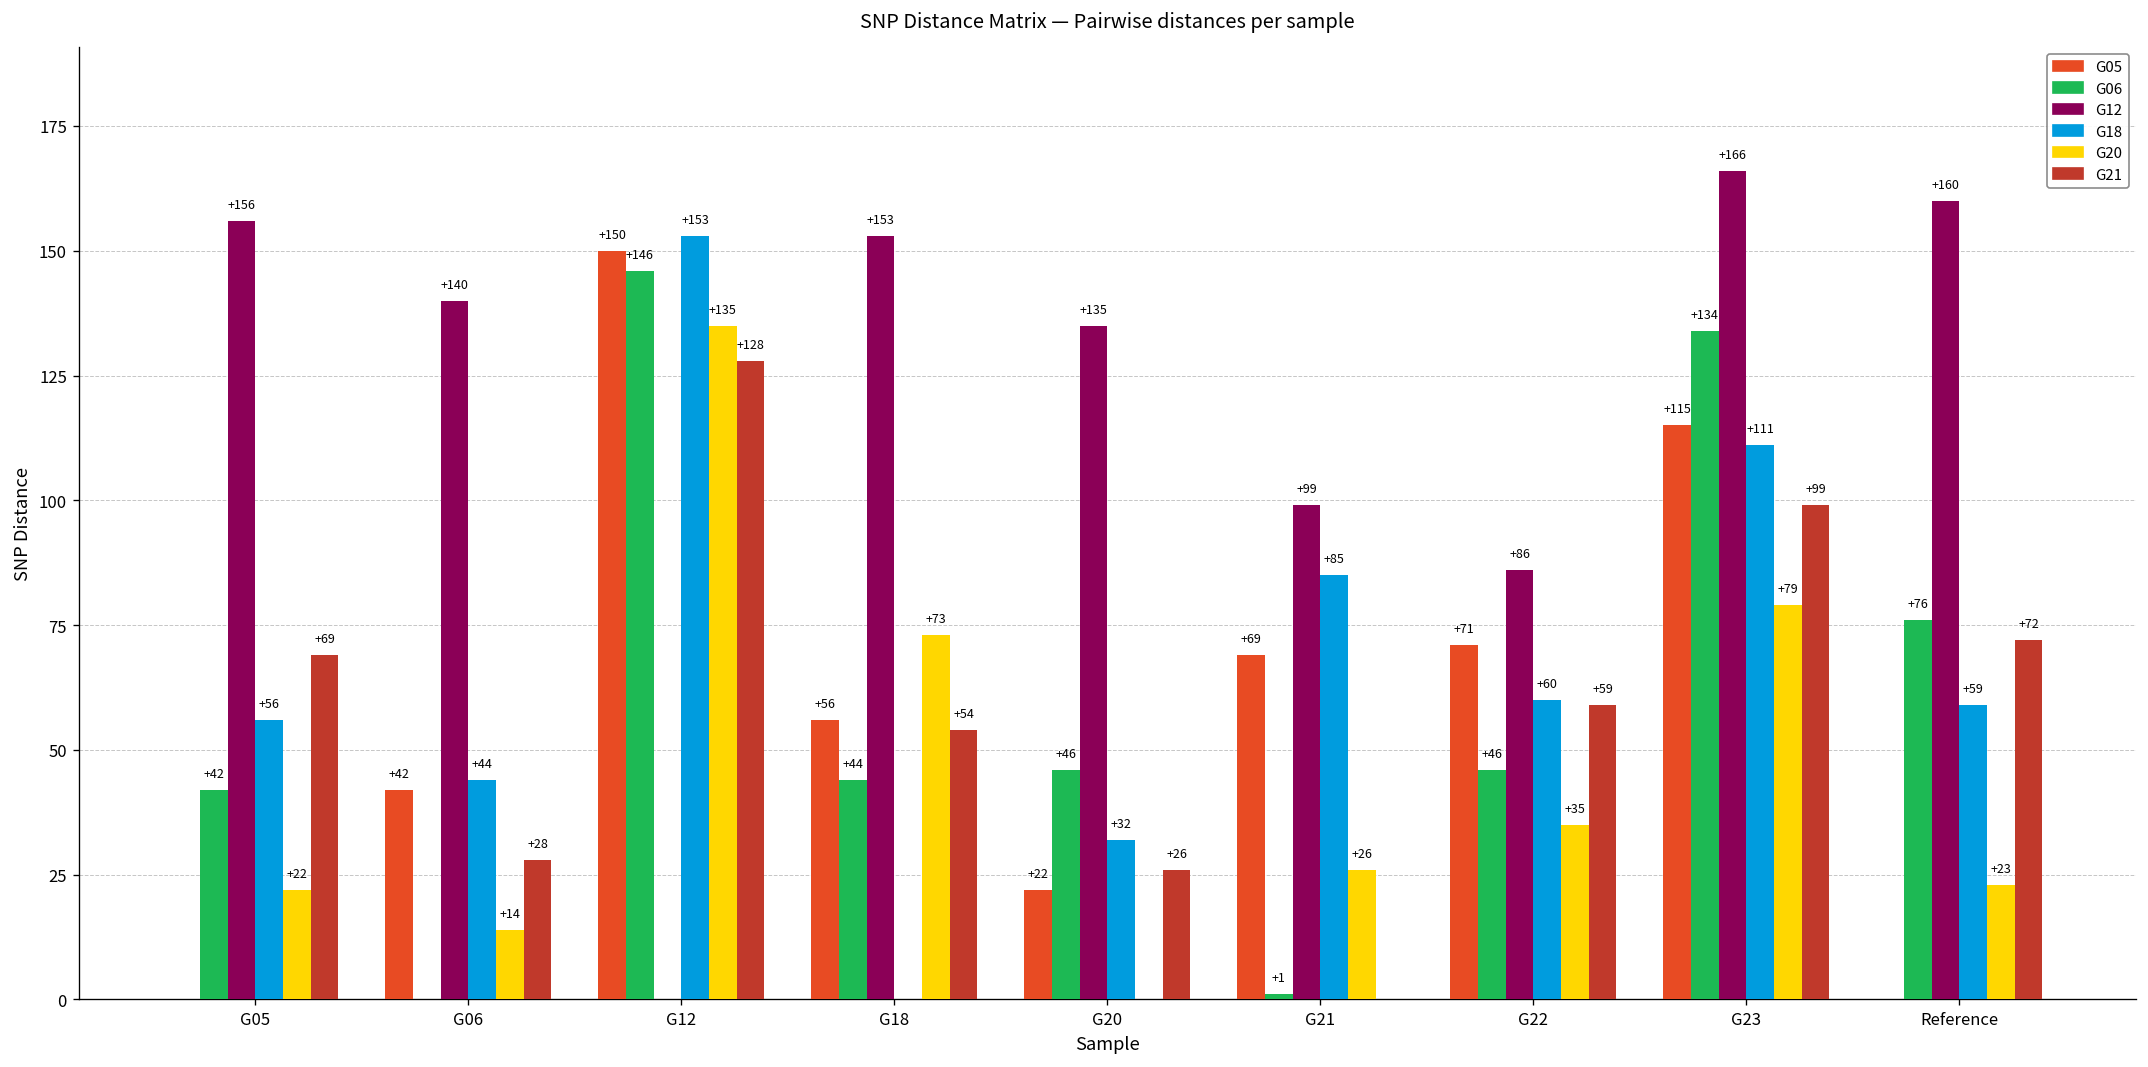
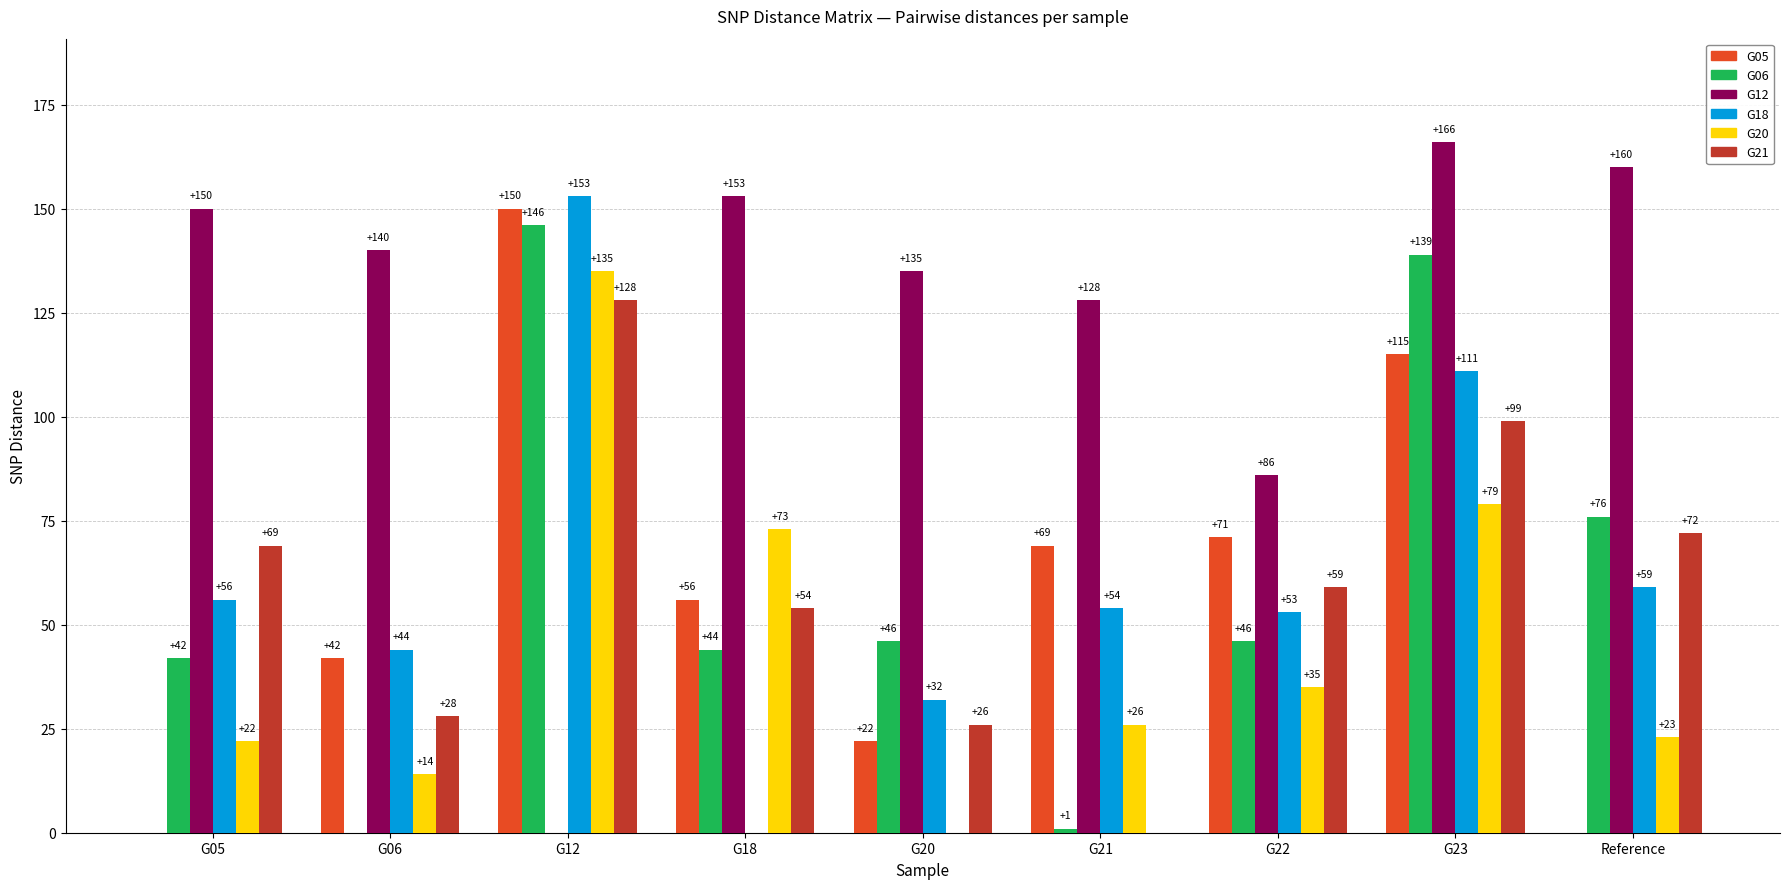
G12, G05: +156 -> +150
G12, G21: +99 -> +128
G18, G21: +85 -> +54
G18, G22: +60 -> +53
G06, G23: +134 -> +139
